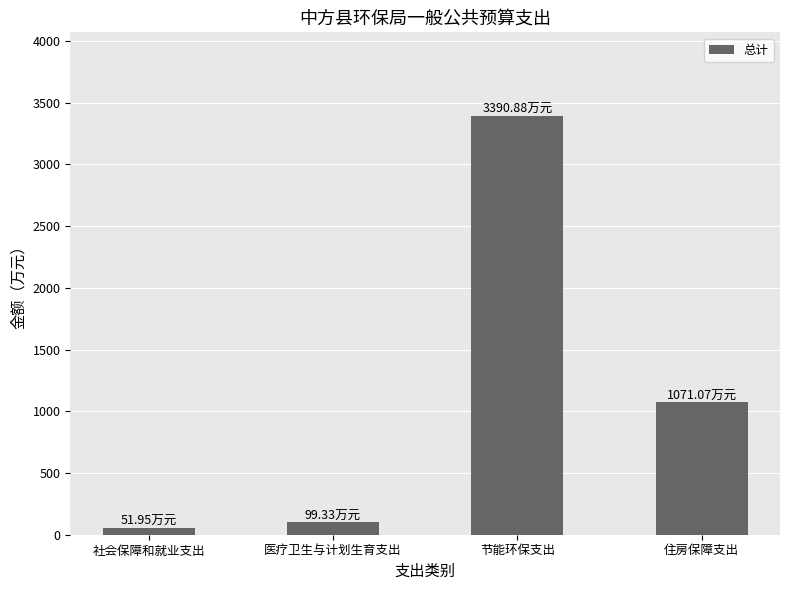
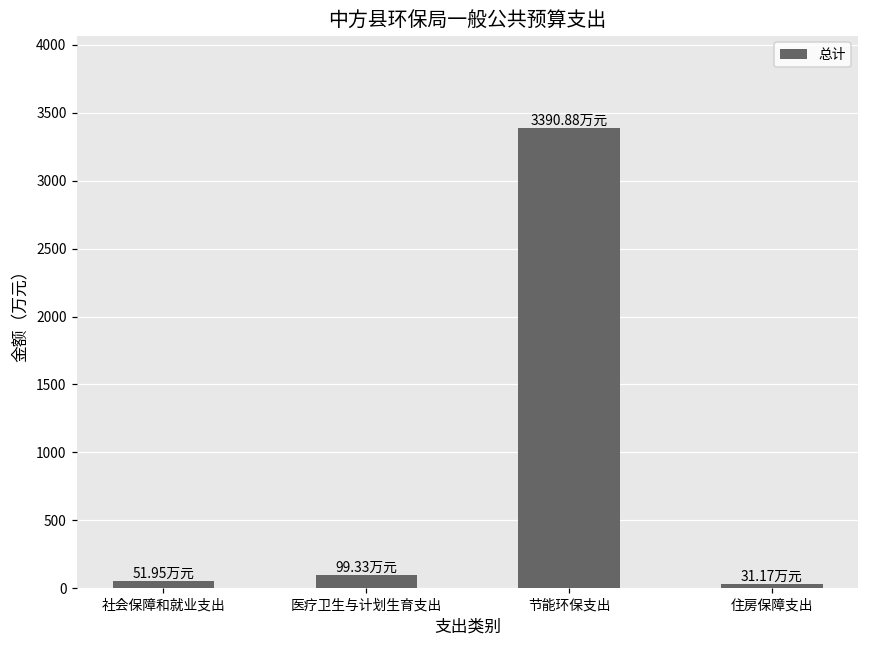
住房保障支出: 1071.07 -> 31.17
